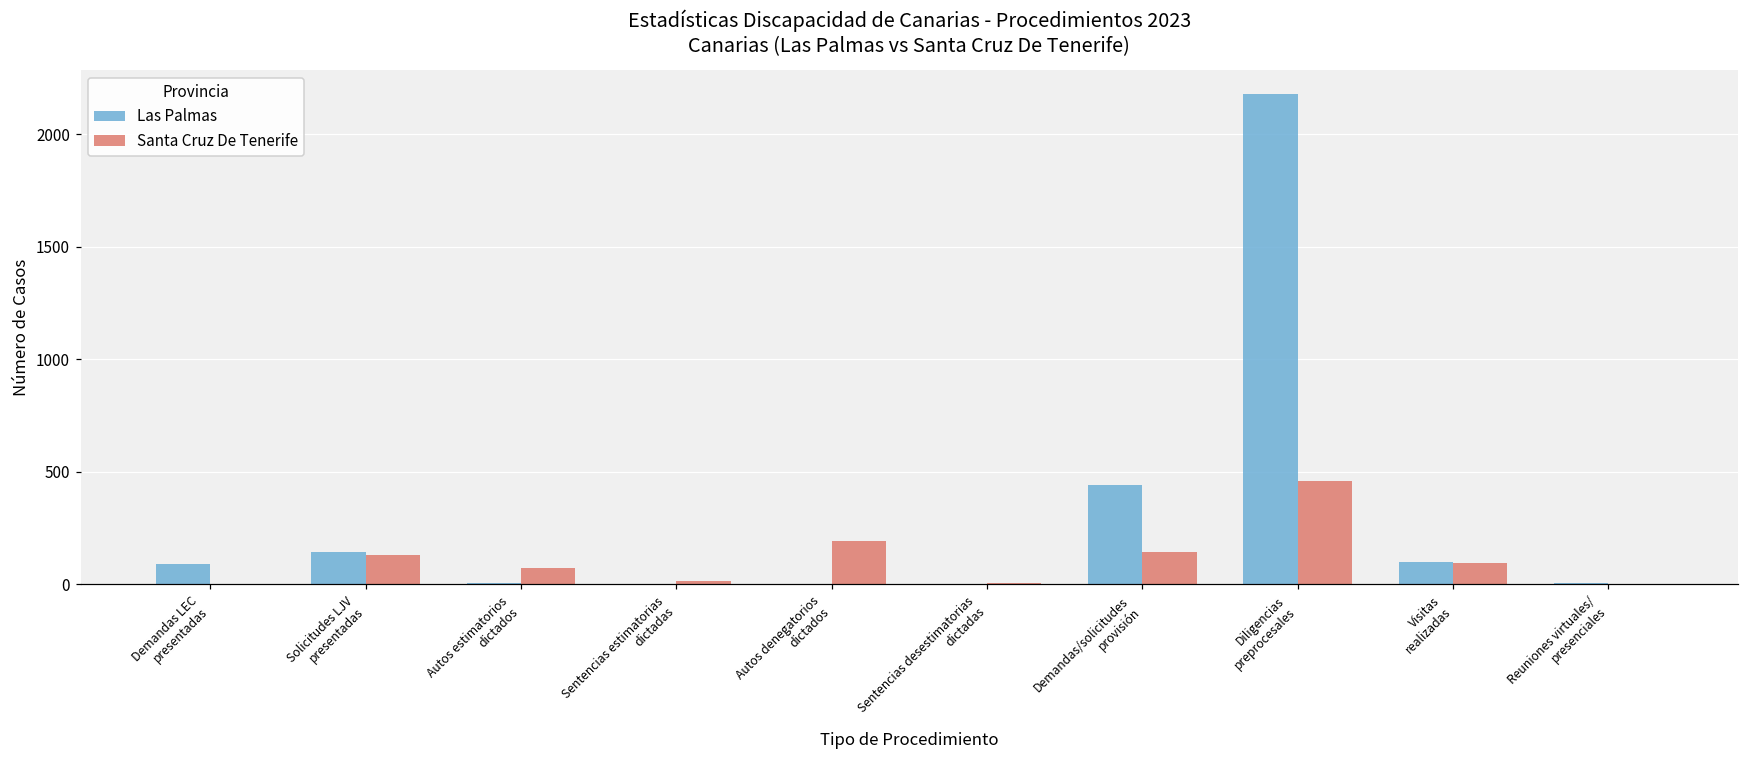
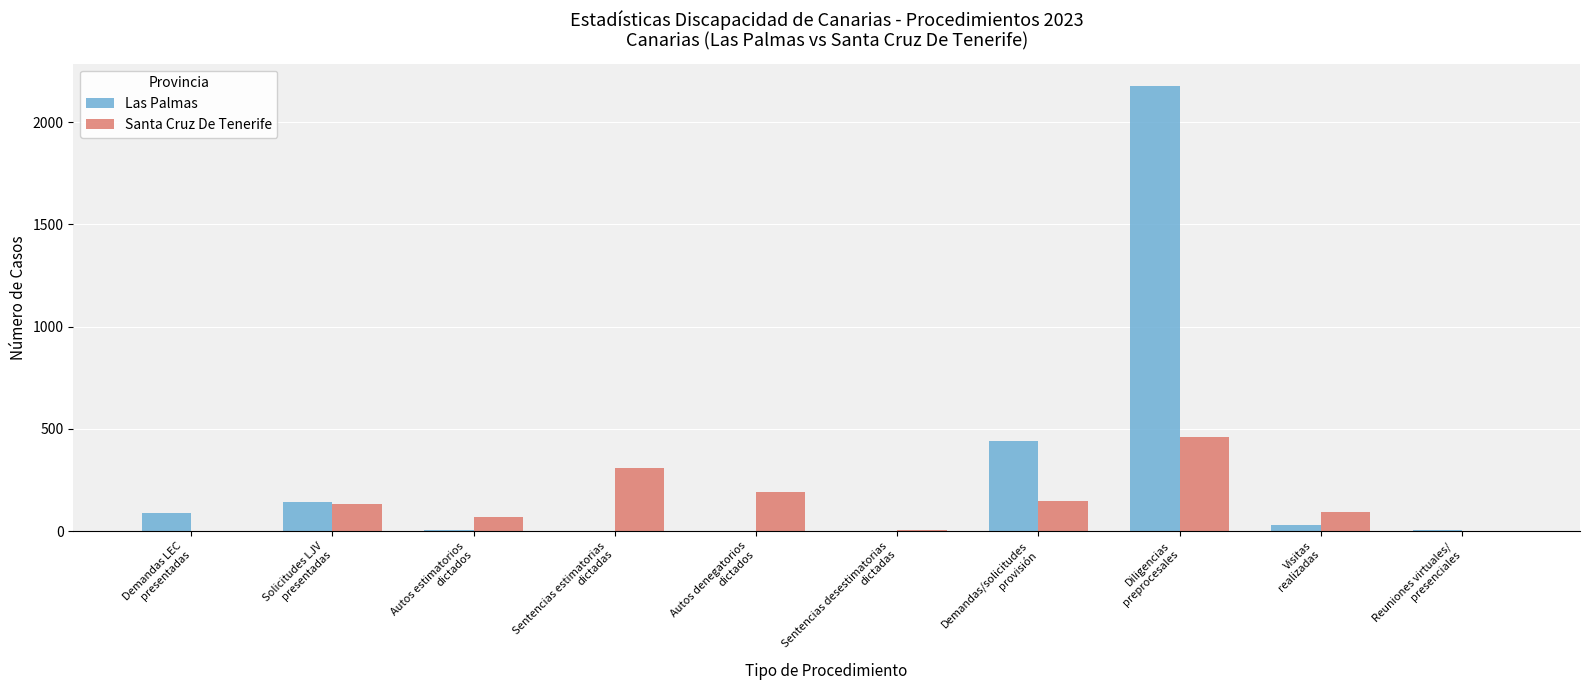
Santa Cruz De Tenerife, Sentencias estimatorias dictadas: 10 -> 310
Las Palmas, Visitas realizadas: 100 -> 30
